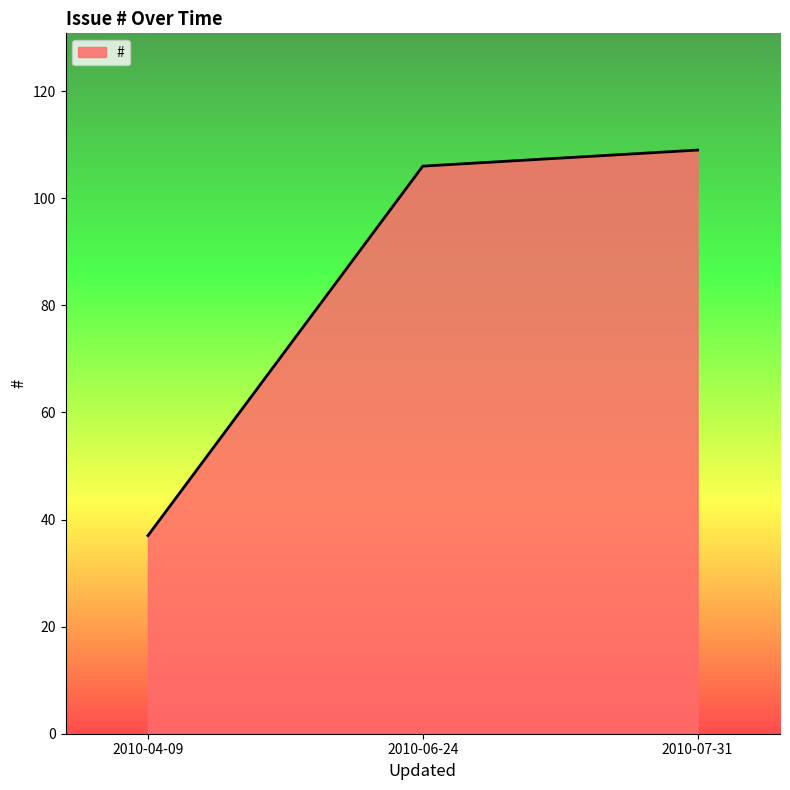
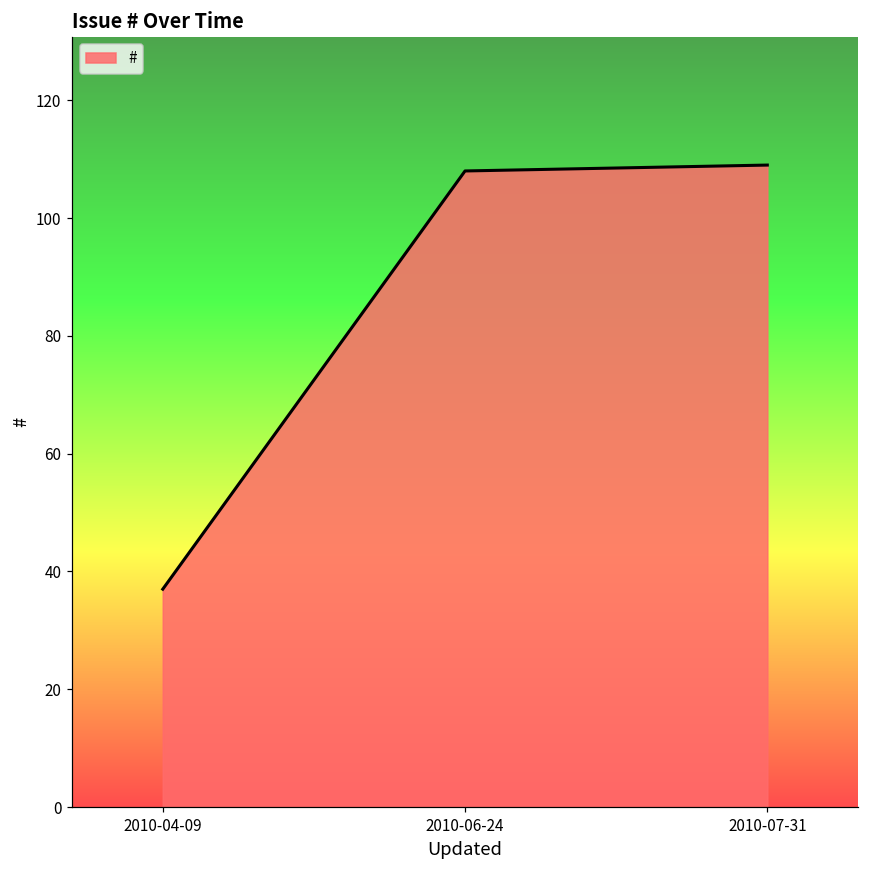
2010-06-24: 106 -> 108
